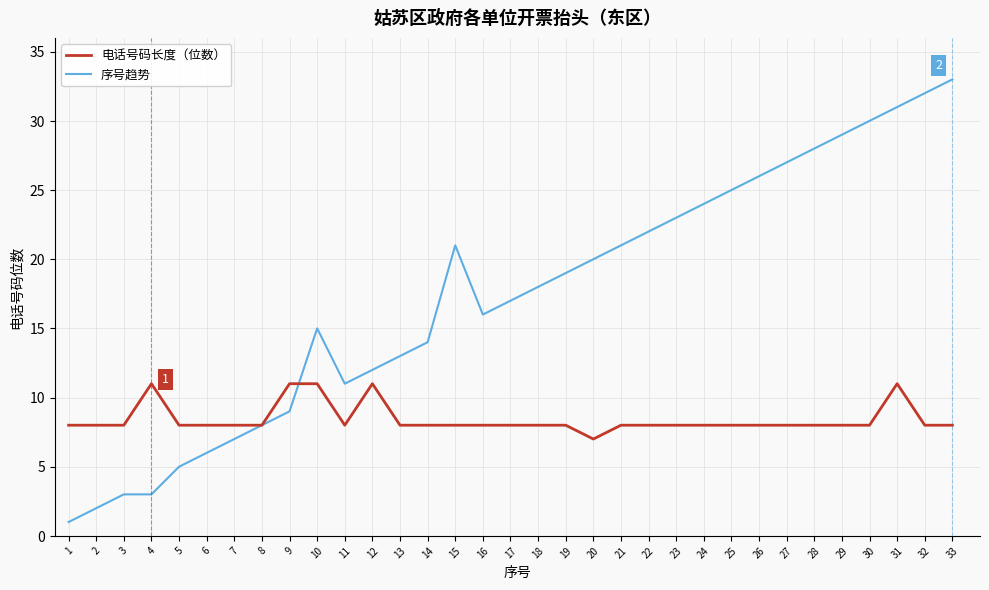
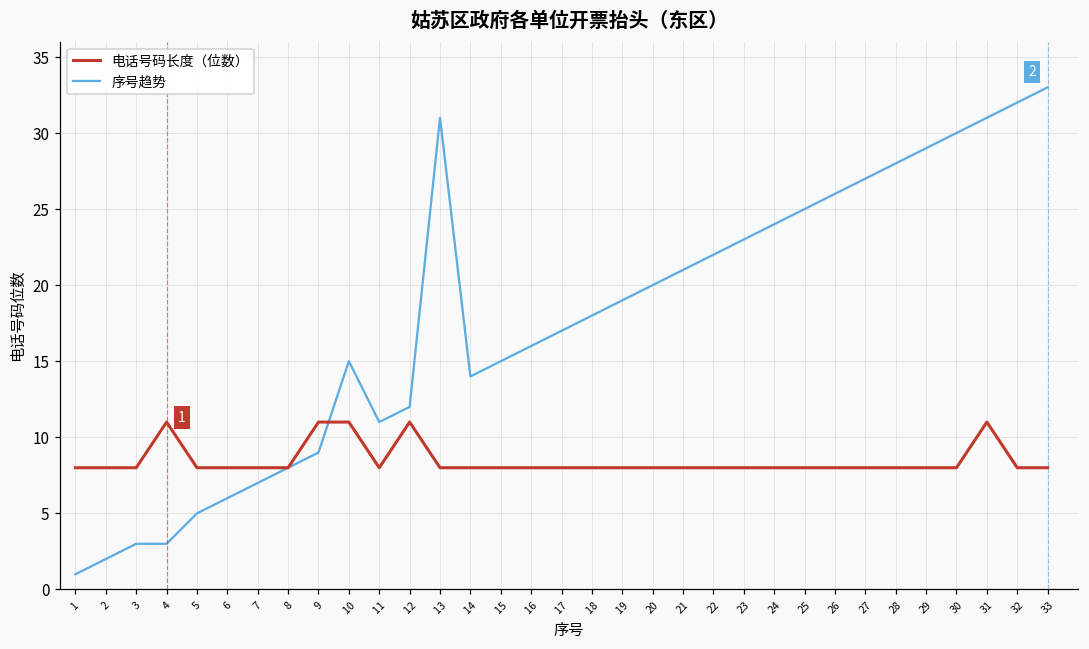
序号趋势, 13: 13 -> 31
序号趋势, 15: 21 -> 15
电话号码长度（位数）, 20: 7 -> 8
